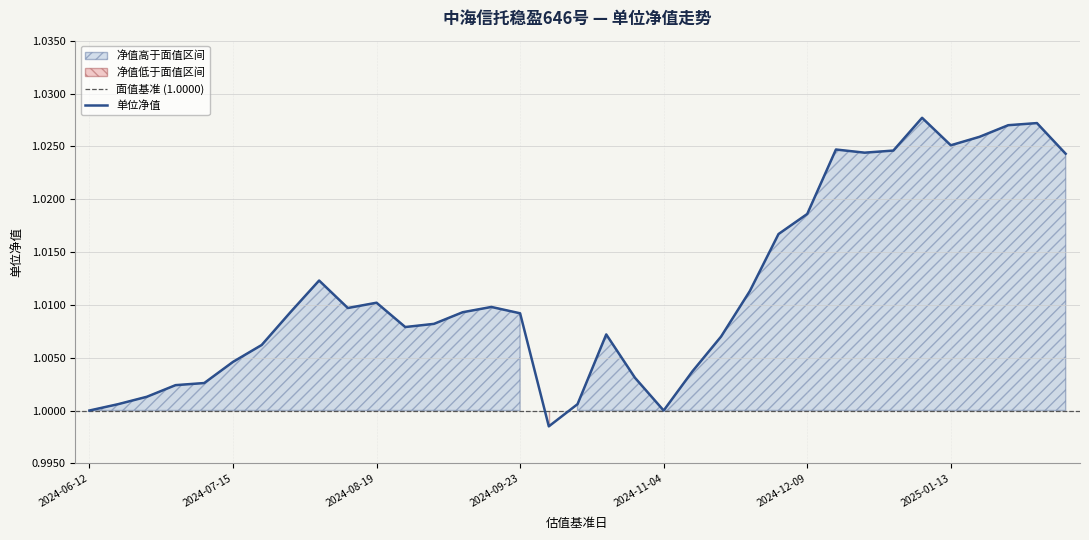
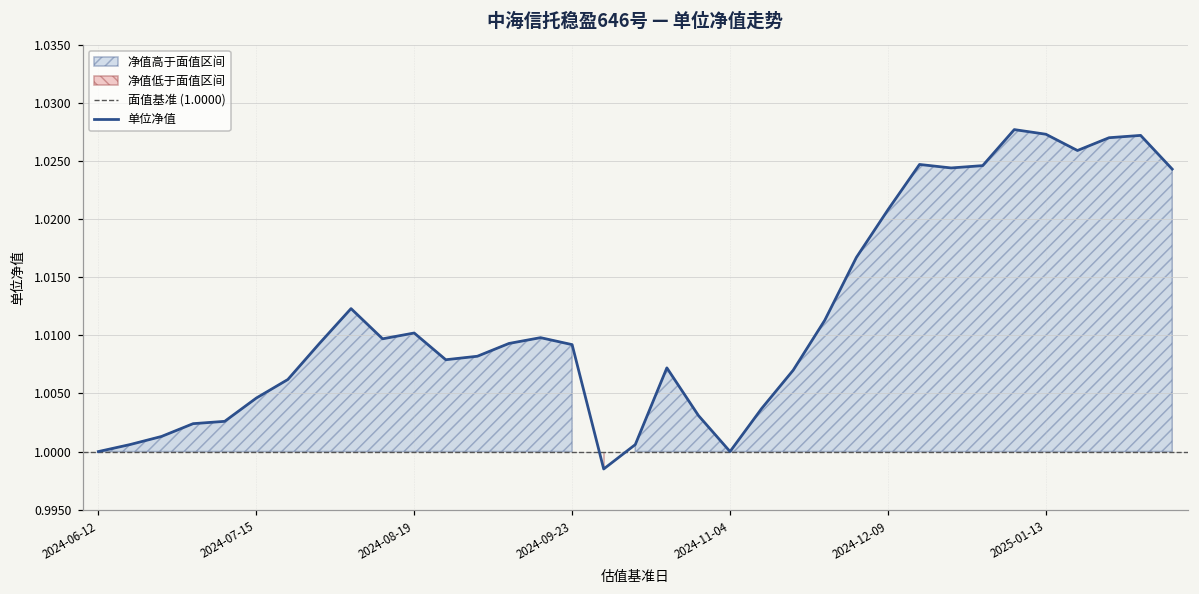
2024-12-09: 1.0186 -> 1.0208
2025-01-13: 1.0251 -> 1.0273
